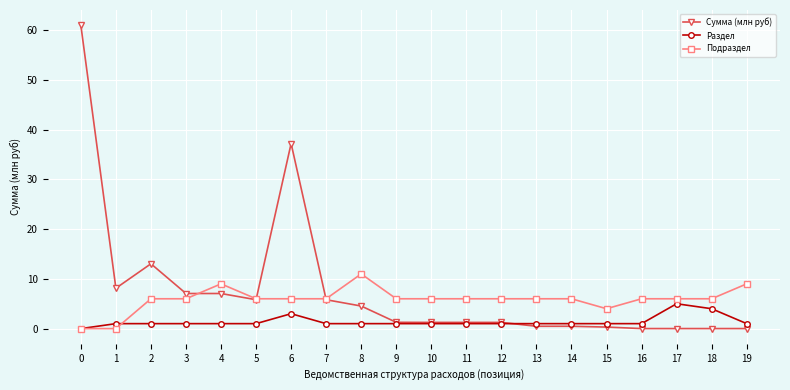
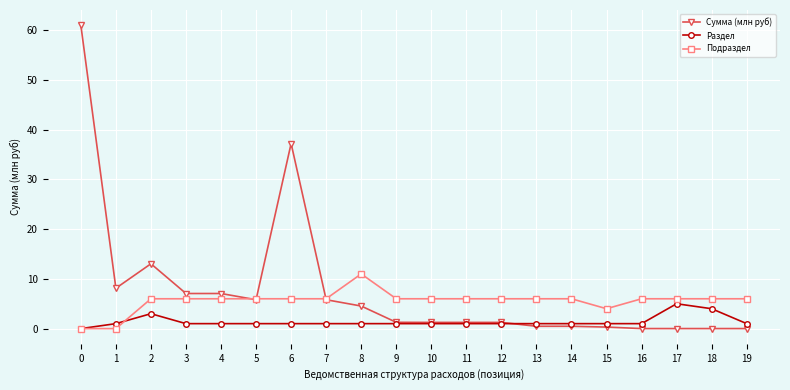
Раздел, 2: 1 -> 3
Подраздел, 4: 9 -> 6
Раздел, 6: 3 -> 1
Подраздел, 19: 9 -> 6
